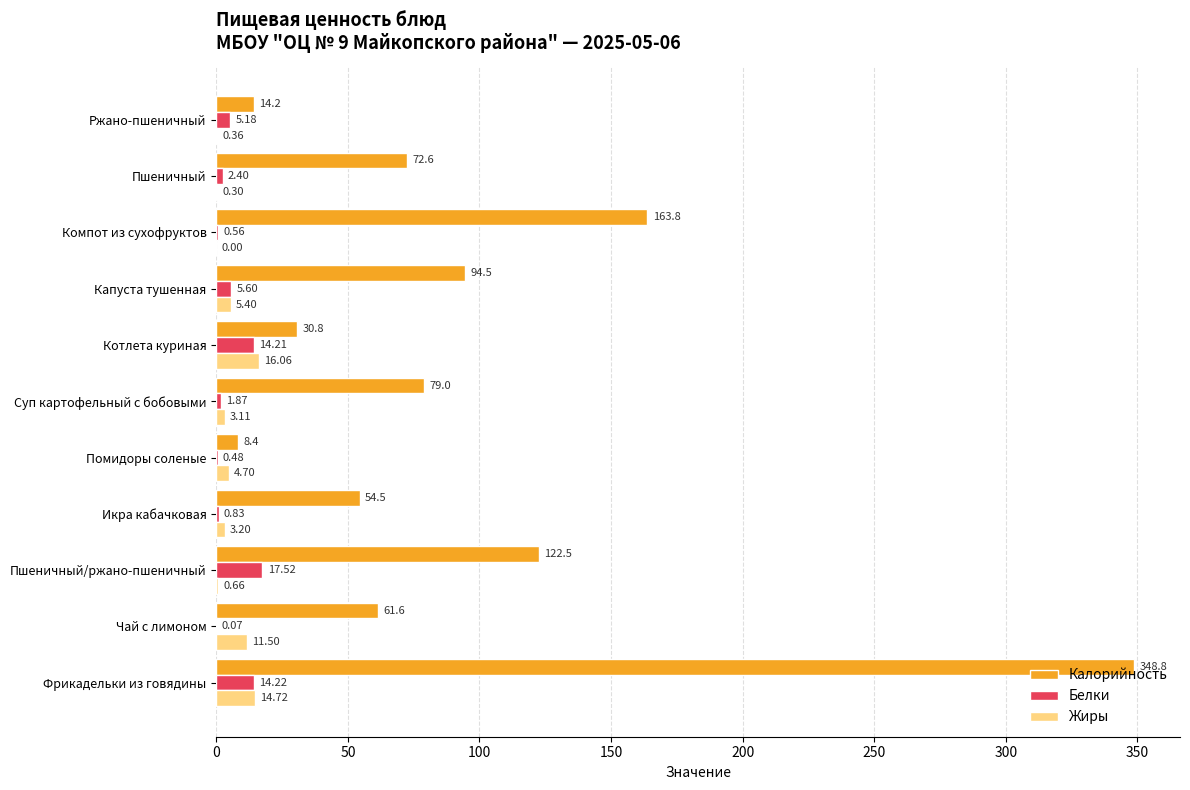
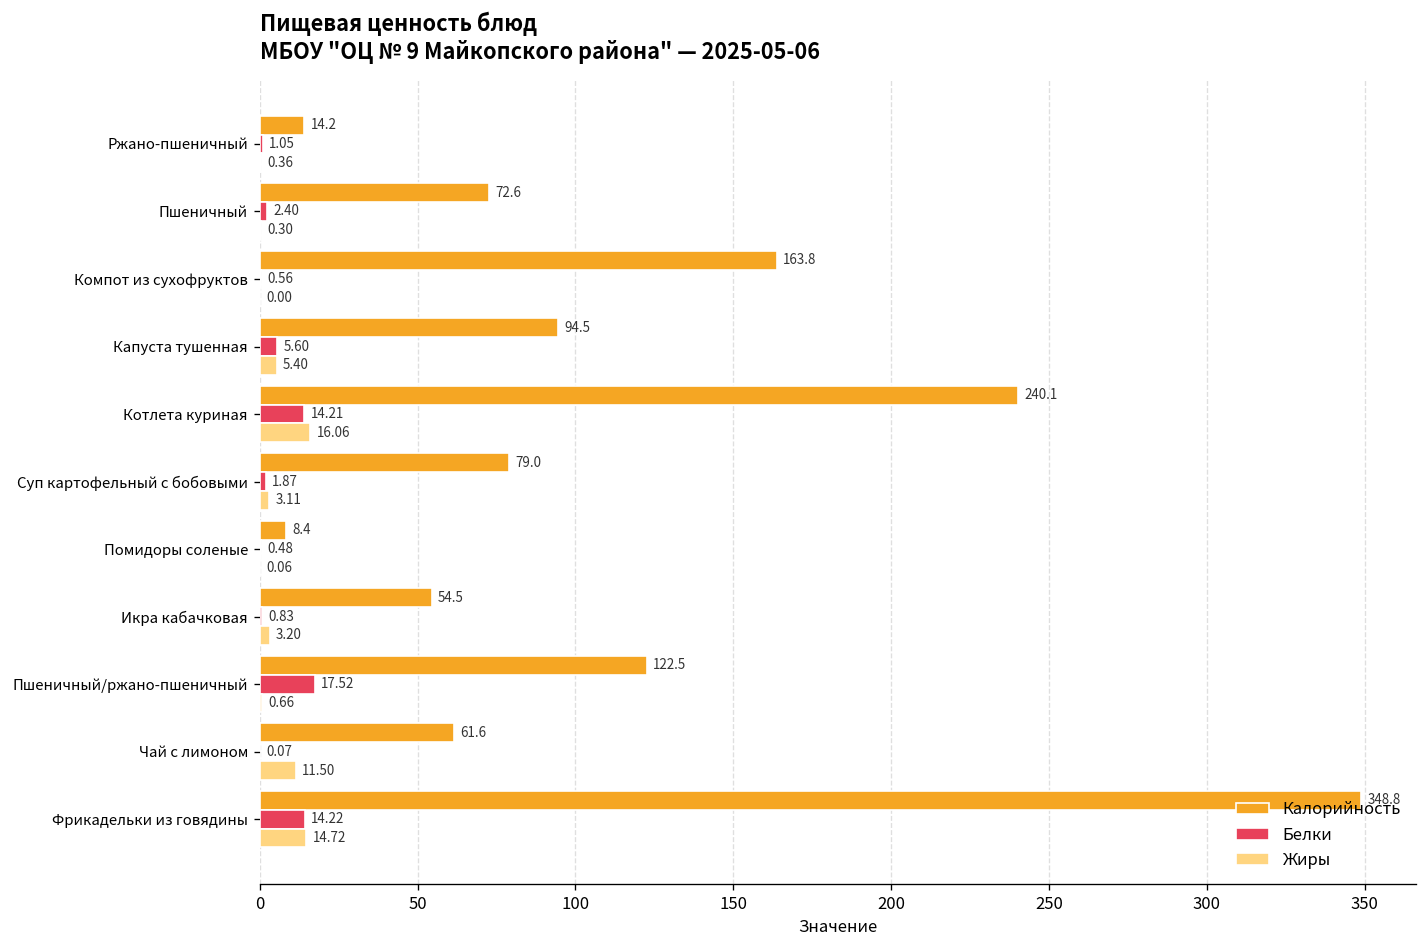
Белки, Ржано-пшеничный: 5.18 -> 1.05
Калорийность, Котлета куриная: 30.8 -> 240.1
Жиры, Помидоры соленые: 4.70 -> 0.06
